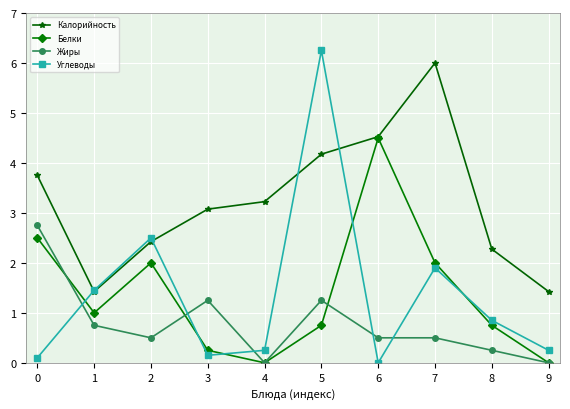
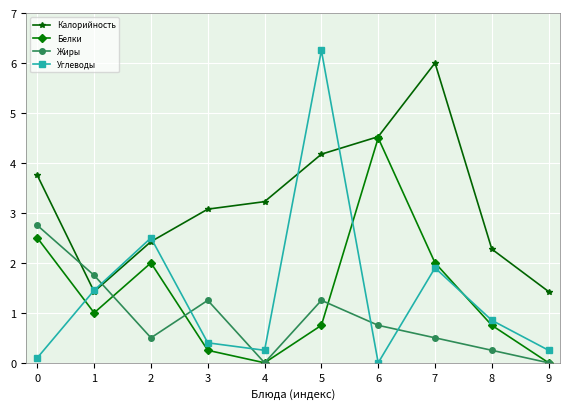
Жиры, 1: 0.8 -> 1.8
Углеводы, 3: 0.2 -> 0.4
Жиры, 6: 0.5 -> 0.8
